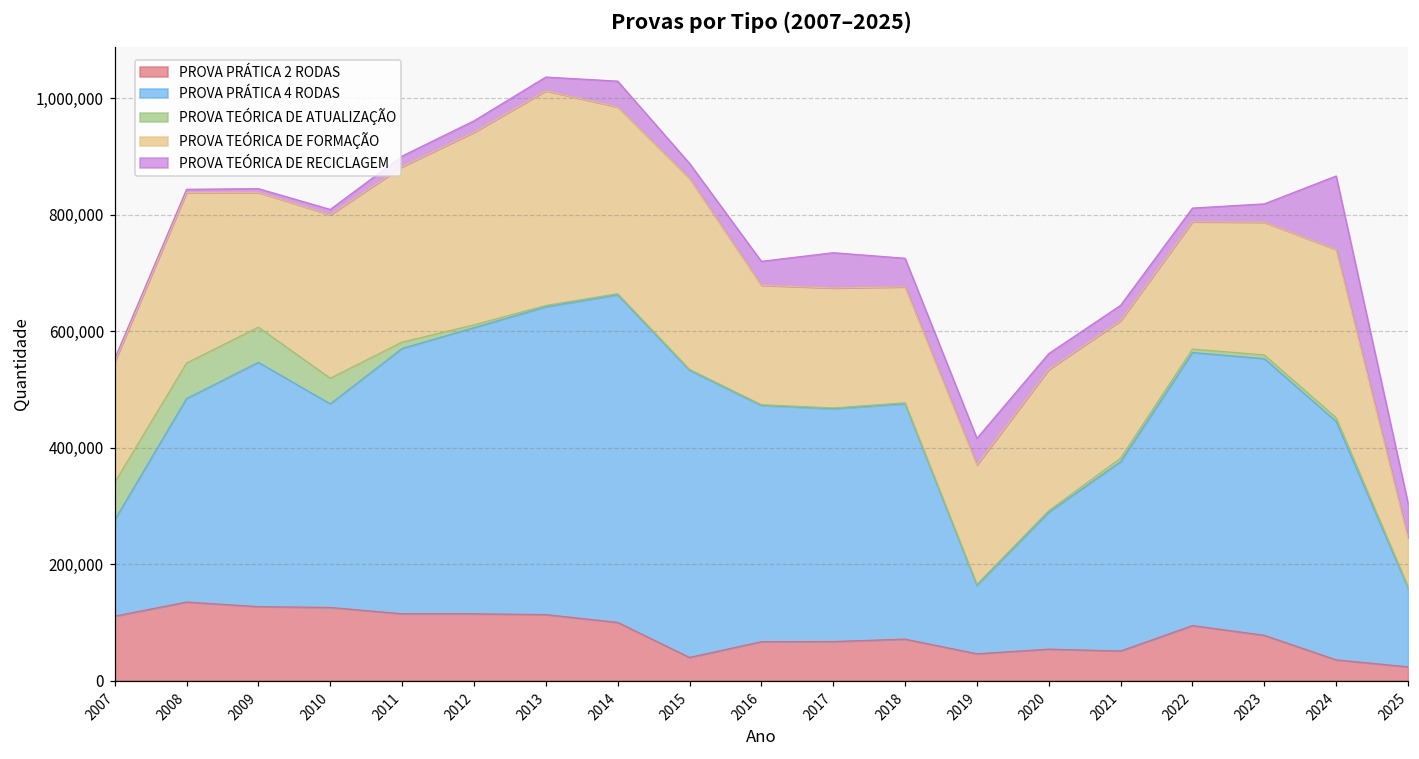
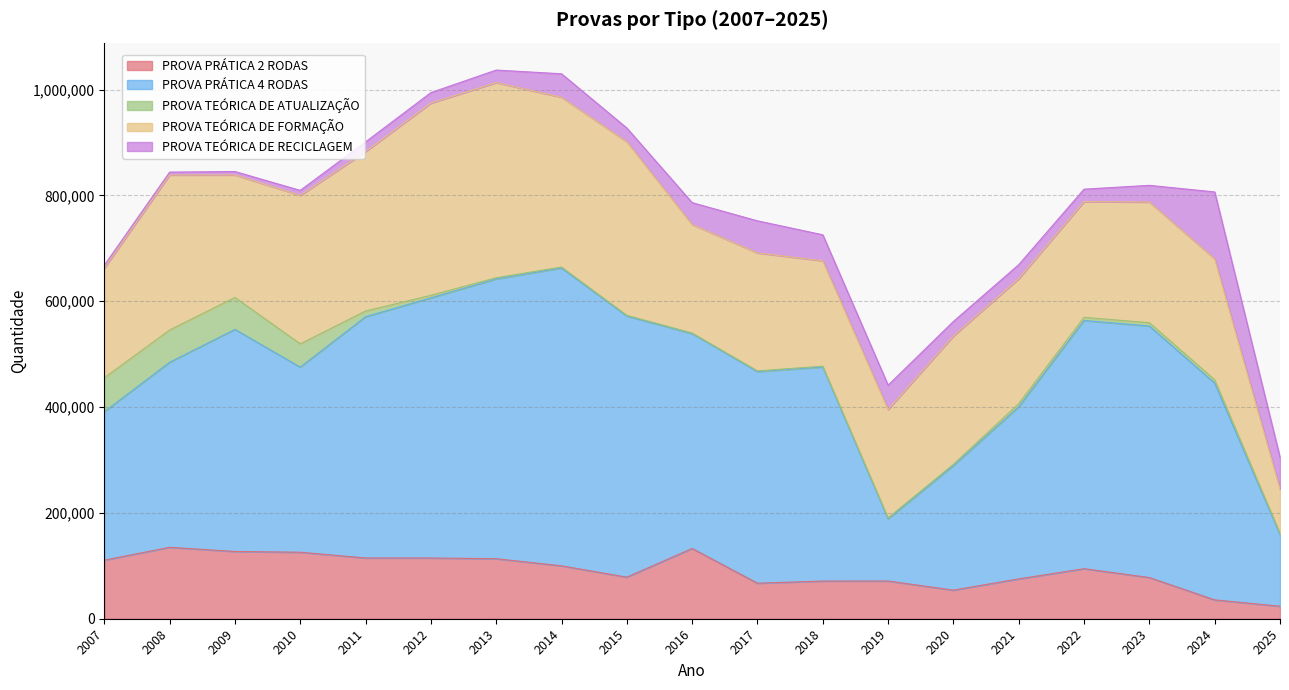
PROVA PRÁTICA 4 RODAS, 2007: 170,000 -> 280,000
PROVA TEÓRICA DE FORMAÇÃO, 2012: 330,000 -> 360,000
PROVA PRÁTICA 2 RODAS, 2015: 40,000 -> 80,000
PROVA PRÁTICA 2 RODAS, 2016: 70,000 -> 130,000
PROVA TEÓRICA DE FORMAÇÃO, 2017: 210,000 -> 220,000
PROVA PRÁTICA 2 RODAS, 2019: 50,000 -> 70,000
PROVA PRÁTICA 2 RODAS, 2021: 50,000 -> 80,000
PROVA TEÓRICA DE FORMAÇÃO, 2024: 290,000 -> 230,000
